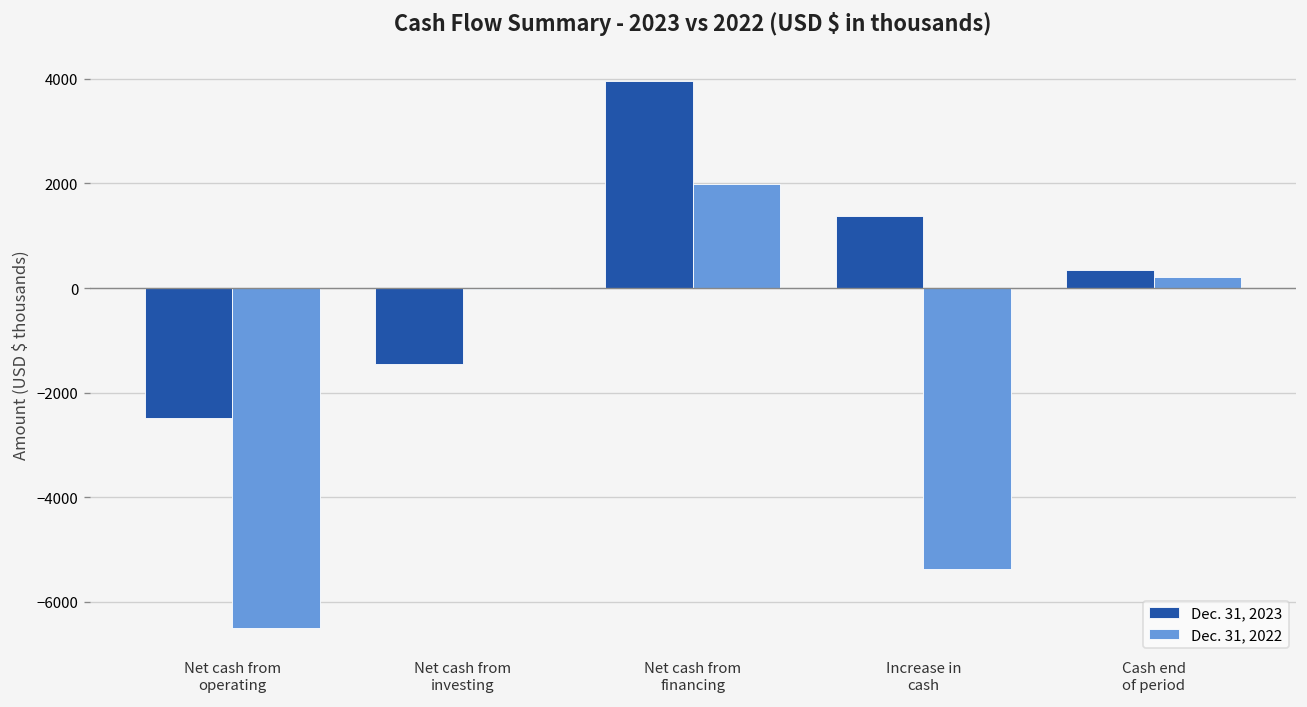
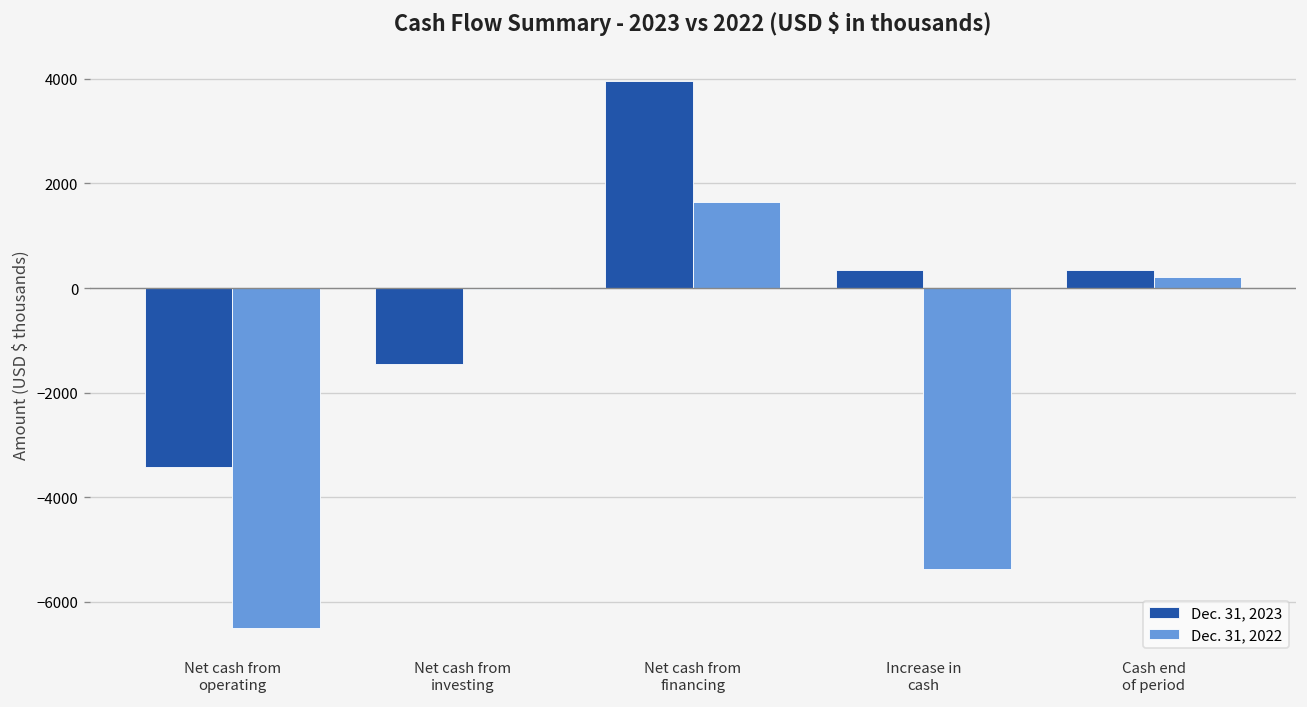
Dec. 31, 2023, Net cash from operating: -2500 -> -3400
Dec. 31, 2022, Net cash from financing: 2000 -> 1600
Dec. 31, 2023, Increase in cash: 1400 -> 300
